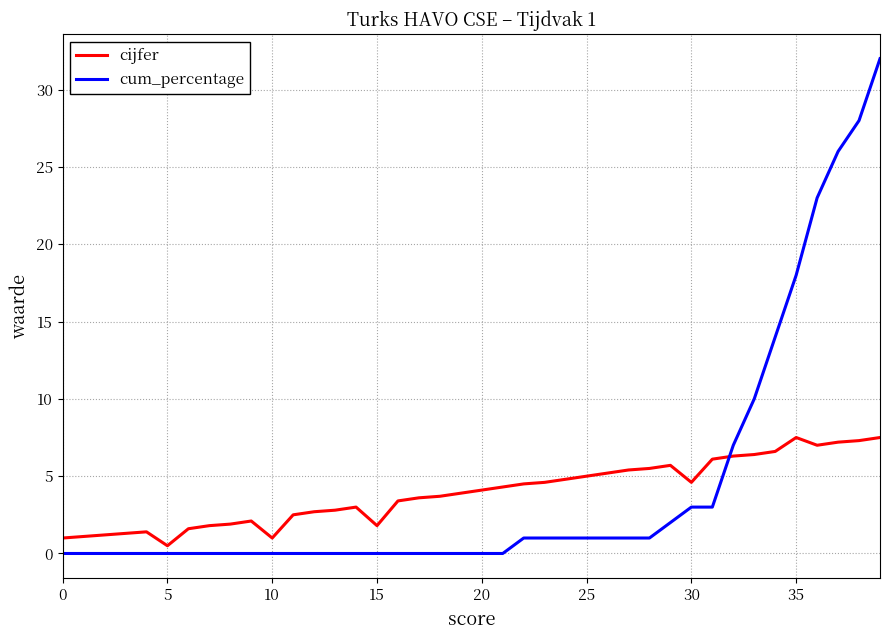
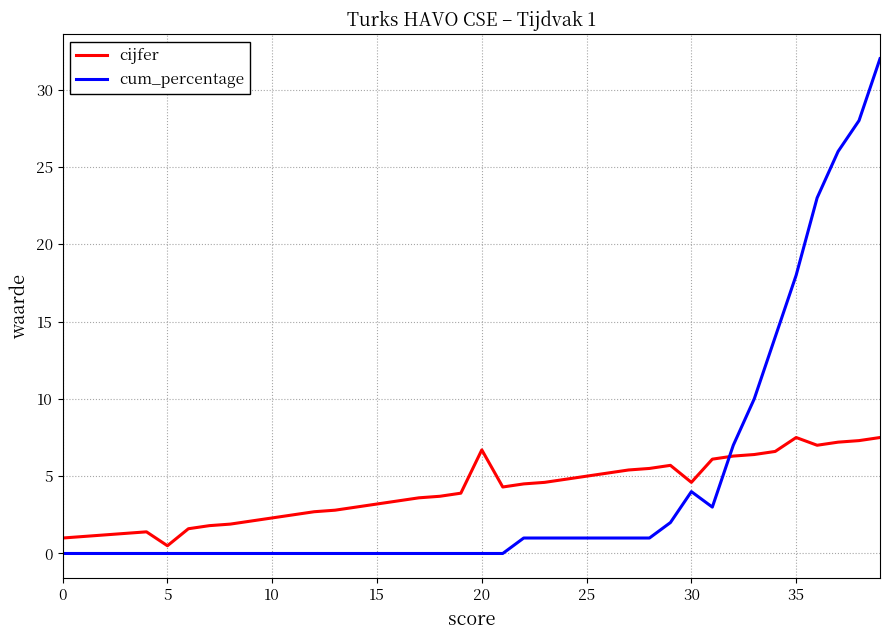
cijfer, 10: 1.0 -> 2.3
cijfer, 15: 1.8 -> 3.2
cijfer, 20: 4.1 -> 6.7
cum_percentage, 30: 3 -> 4
